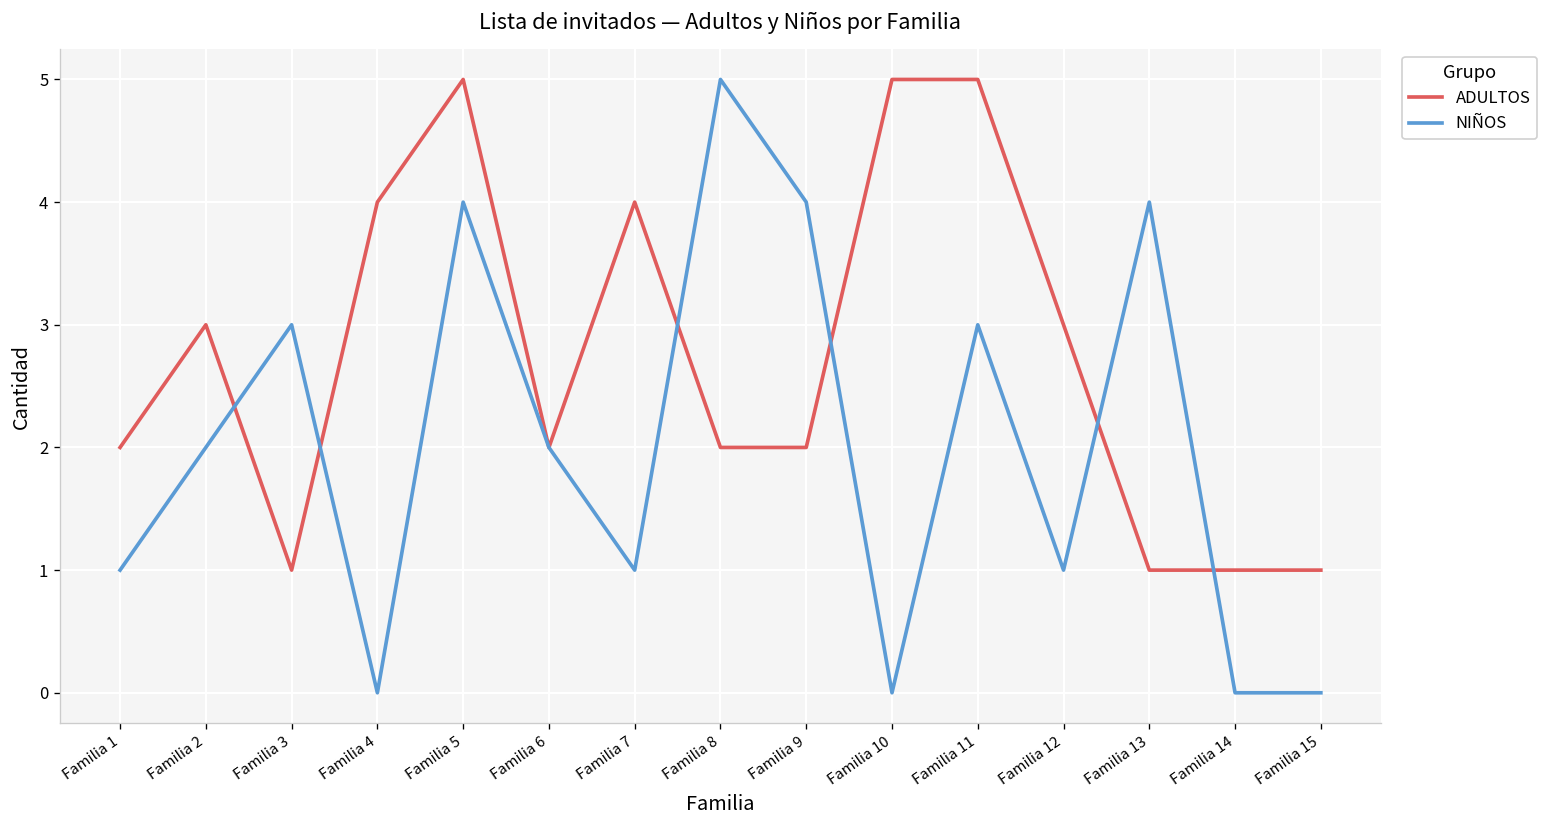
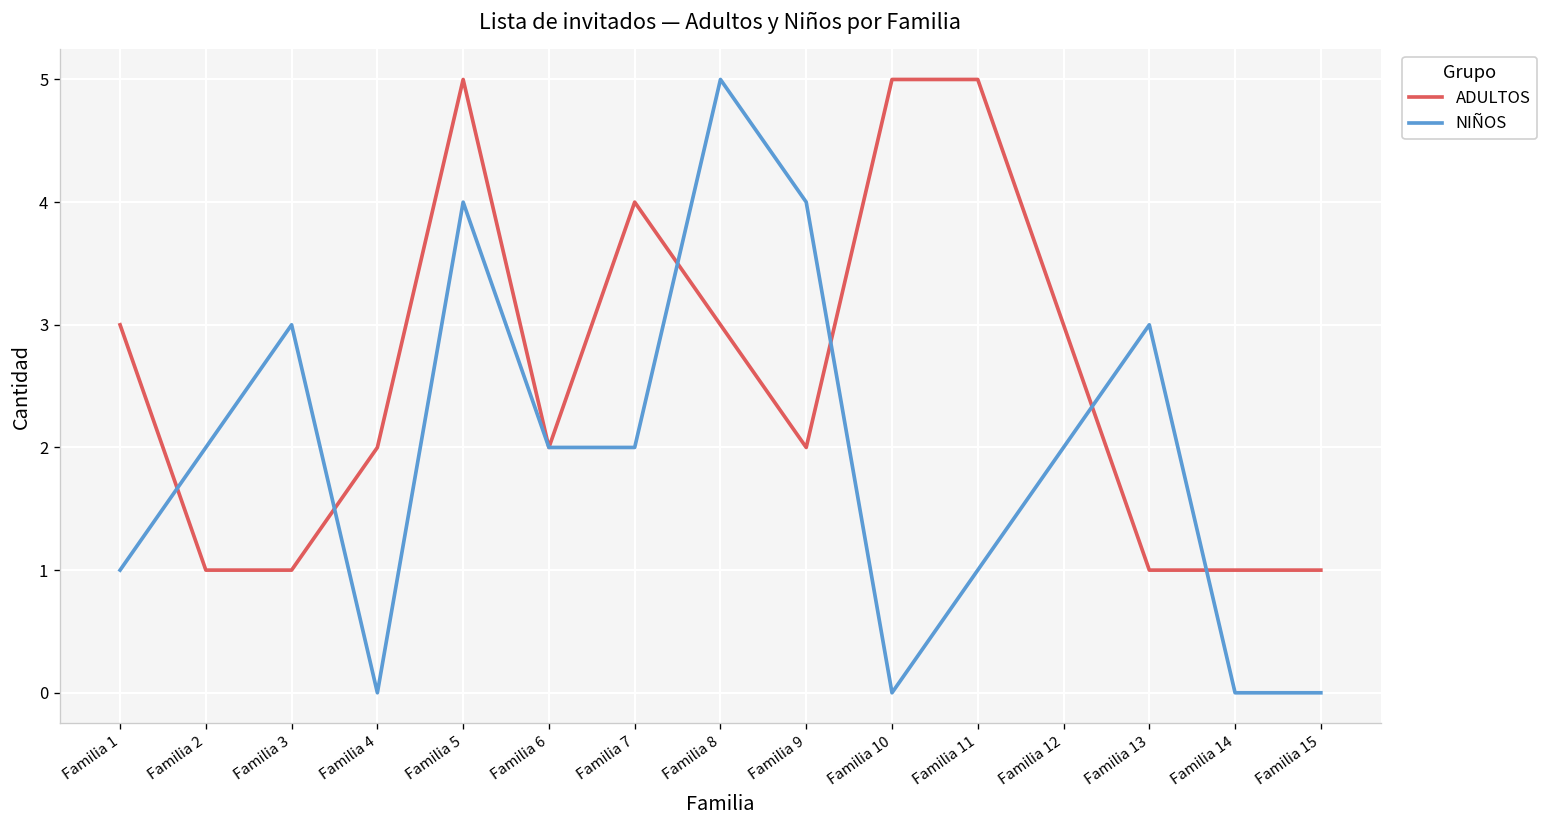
ADULTOS, Familia 1: 2 -> 3
ADULTOS, Familia 2: 3 -> 1
ADULTOS, Familia 4: 4 -> 2
NIÑOS, Familia 7: 1 -> 2
ADULTOS, Familia 8: 2 -> 3
NIÑOS, Familia 11: 3 -> 1
NIÑOS, Familia 12: 1 -> 2
NIÑOS, Familia 13: 4 -> 3
